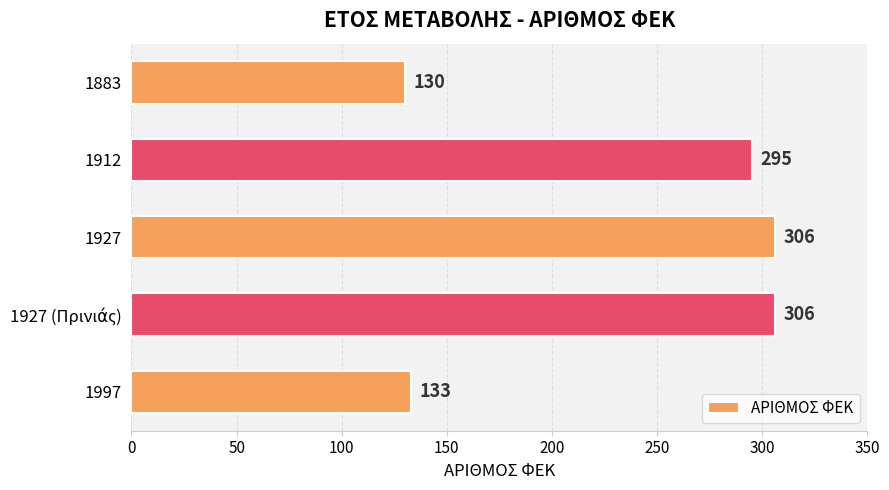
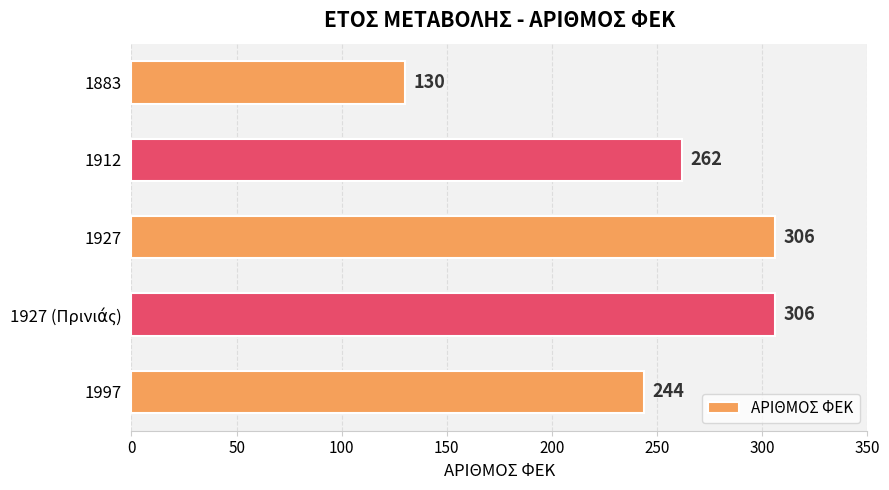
1912: 295 -> 262
1997: 133 -> 244
